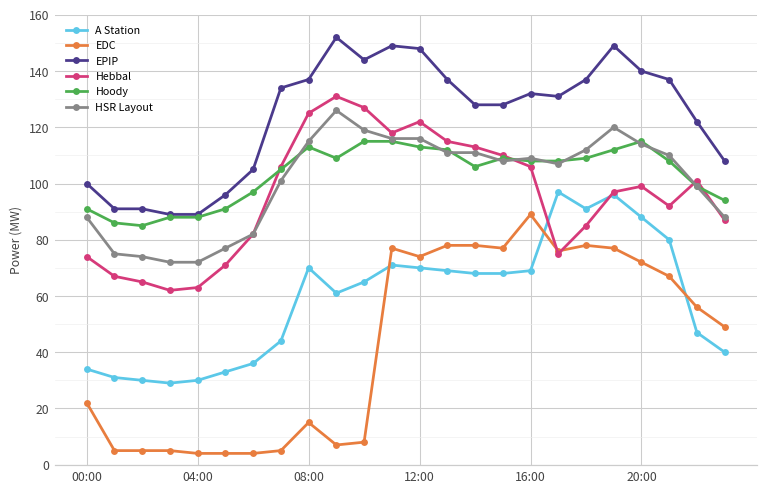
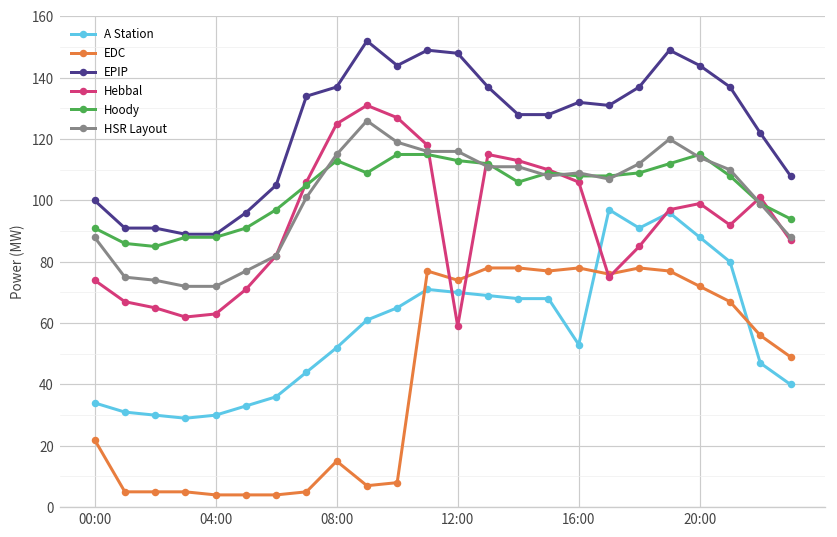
A Station, 08:00: 70 -> 52
Hebbal, 12:00: 122 -> 59
A Station, 16:00: 69 -> 53
EDC, 16:00: 89 -> 78
EPIP, 20:00: 140 -> 144
